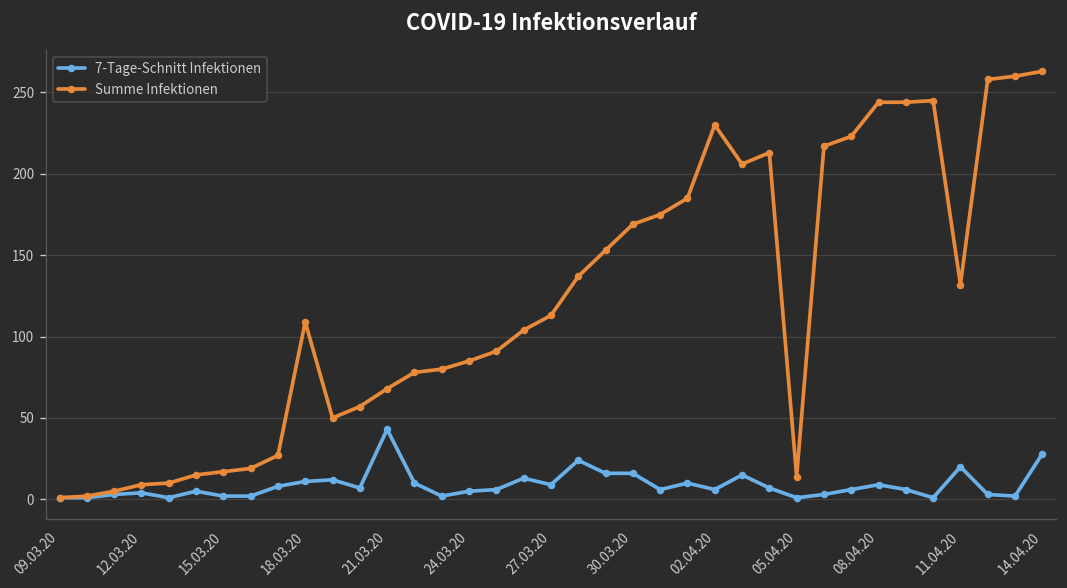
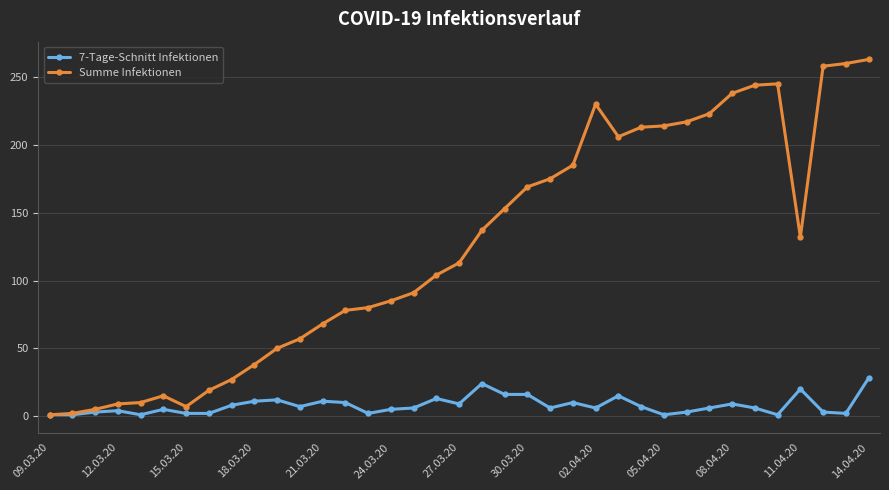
Summe Infektionen, 15.03.20: 17 -> 7
Summe Infektionen, 18.03.20: 109 -> 38
7-Tage-Schnitt Infektionen, 21.03.20: 43 -> 11
Summe Infektionen, 05.04.20: 14 -> 214
Summe Infektionen, 08.04.20: 244 -> 238
